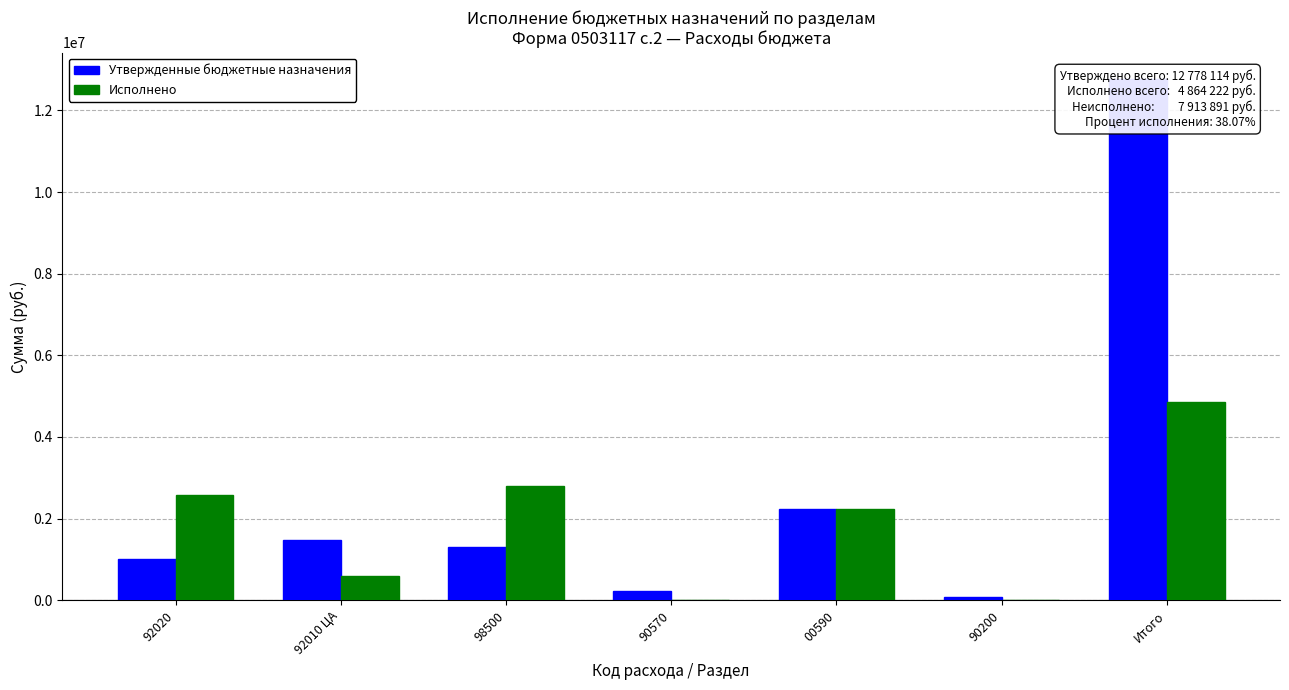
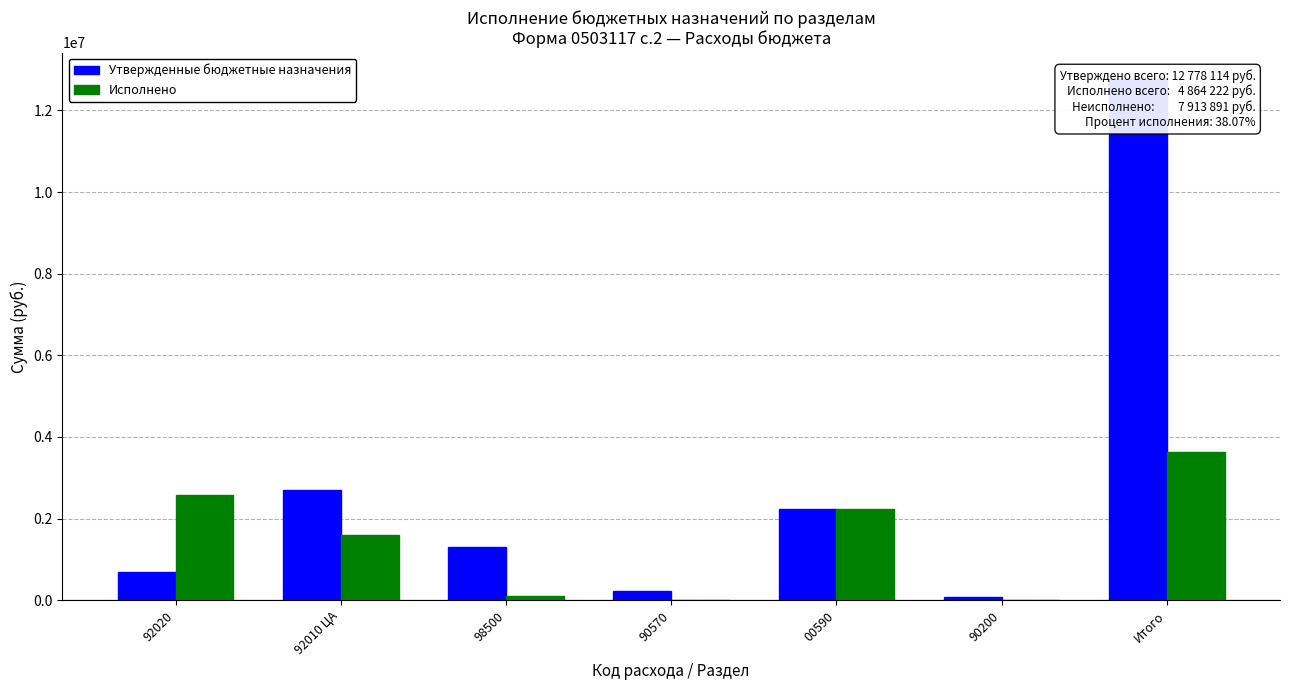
Утвержденные бюджетные назначения, 92020: 1000000 -> 700000
Утвержденные бюджетные назначения, 92010 ЦА: 1500000 -> 2700000
Исполнено, 92010 ЦА: 600000 -> 1600000
Исполнено, 98500: 2800000 -> 100000
Исполнено, Итого: 4900000 -> 3600000
